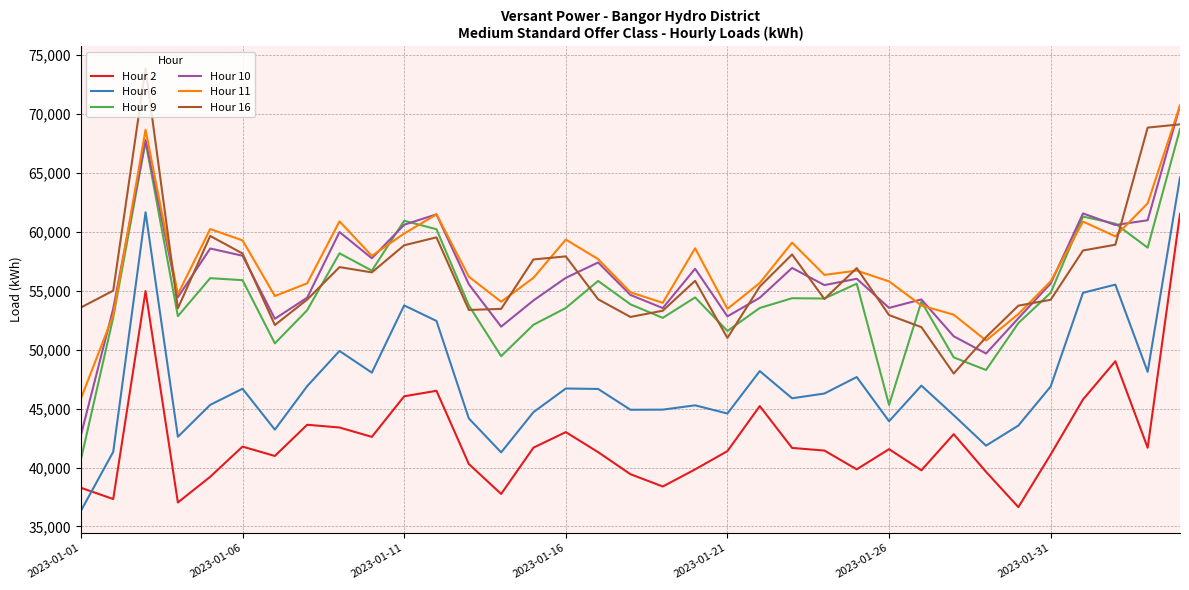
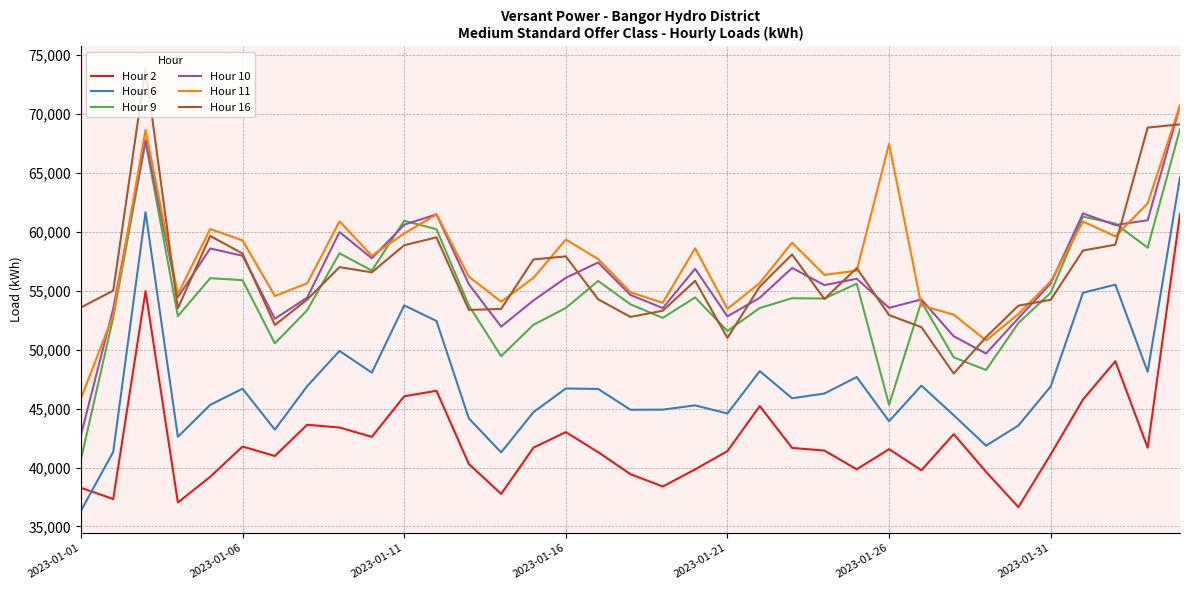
Hour 11, 2023-01-26: 55,800 -> 67,400
